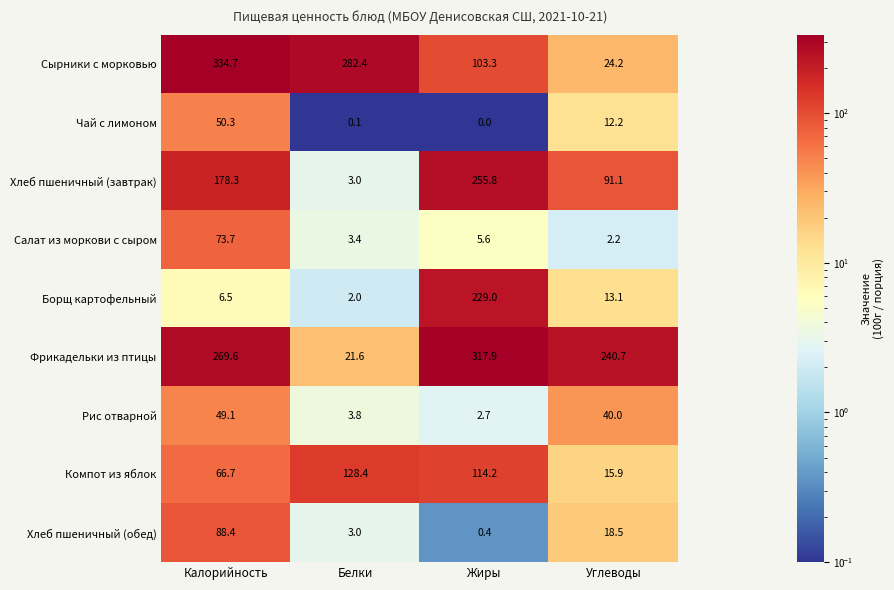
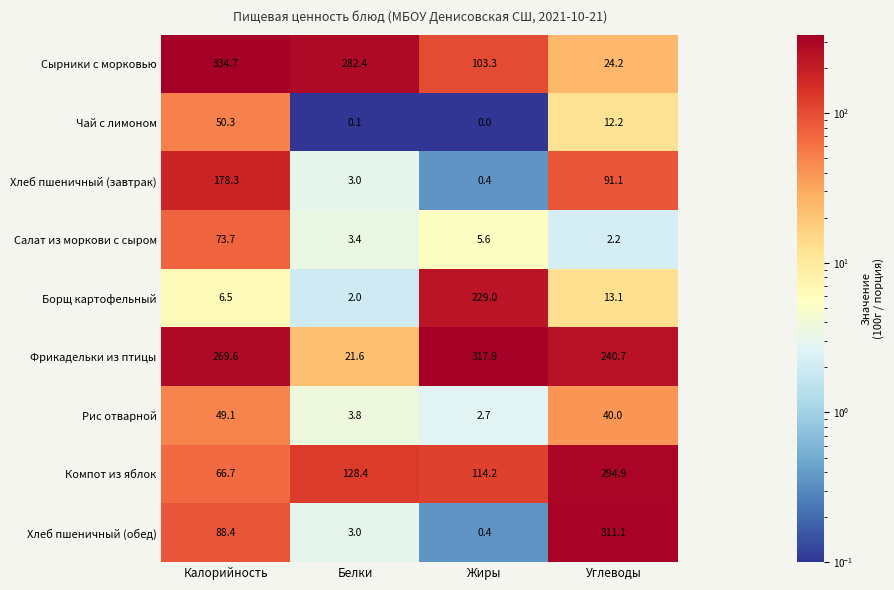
Хлеб пшеничный (завтрак), Жиры: 255.8 -> 0.4
Компот из яблок, Углеводы: 15.9 -> 294.9
Хлеб пшеничный (обед), Углеводы: 18.5 -> 311.1
